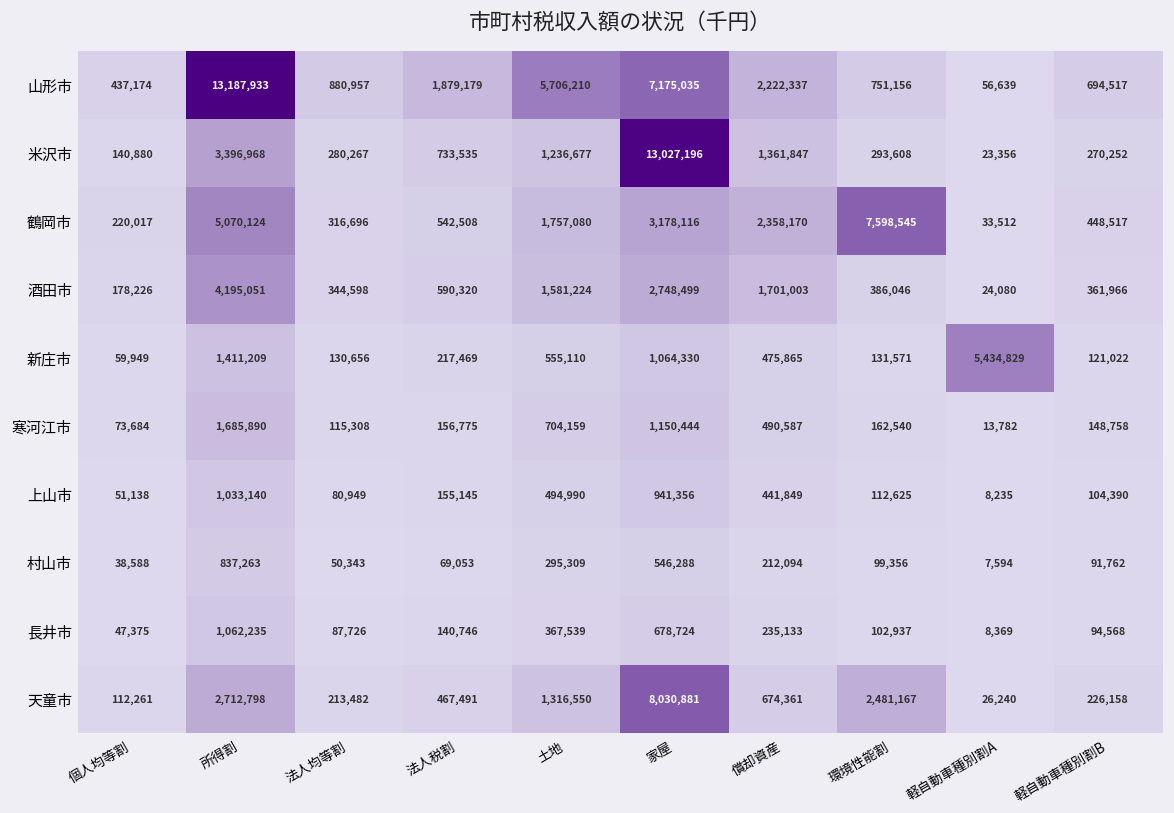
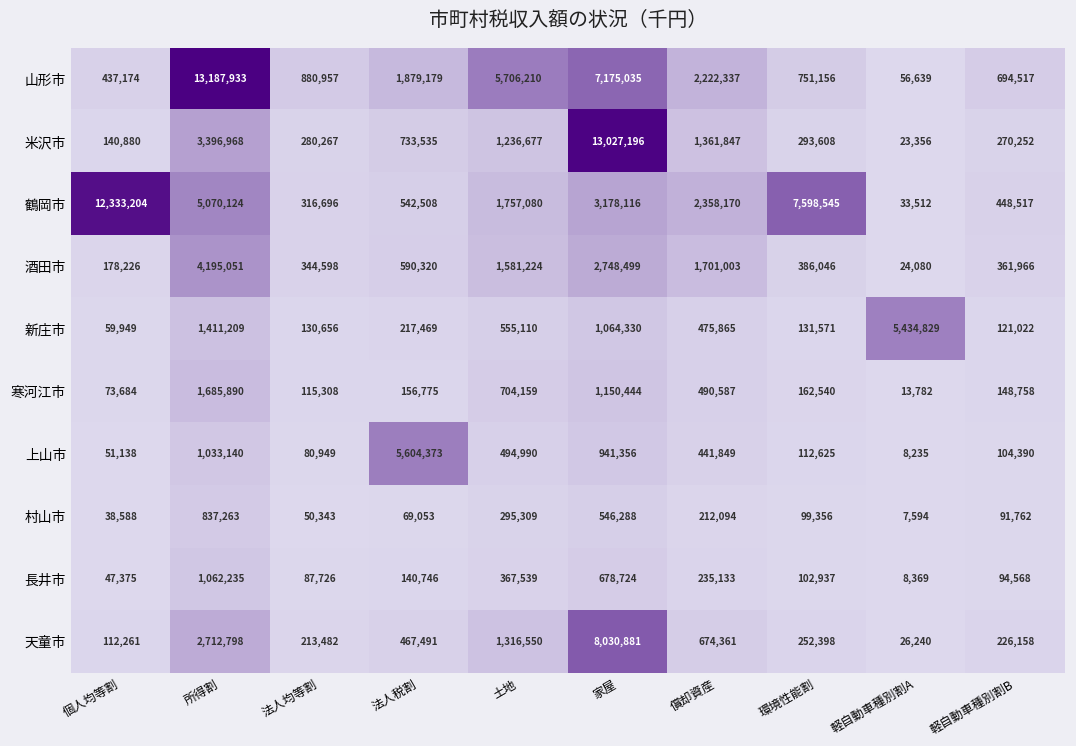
鶴岡市, 個人均等割: 220,017 -> 12,333,204
上山市, 法人税割: 155,145 -> 5,604,373
天童市, 環境性能割: 2,481,167 -> 252,398
